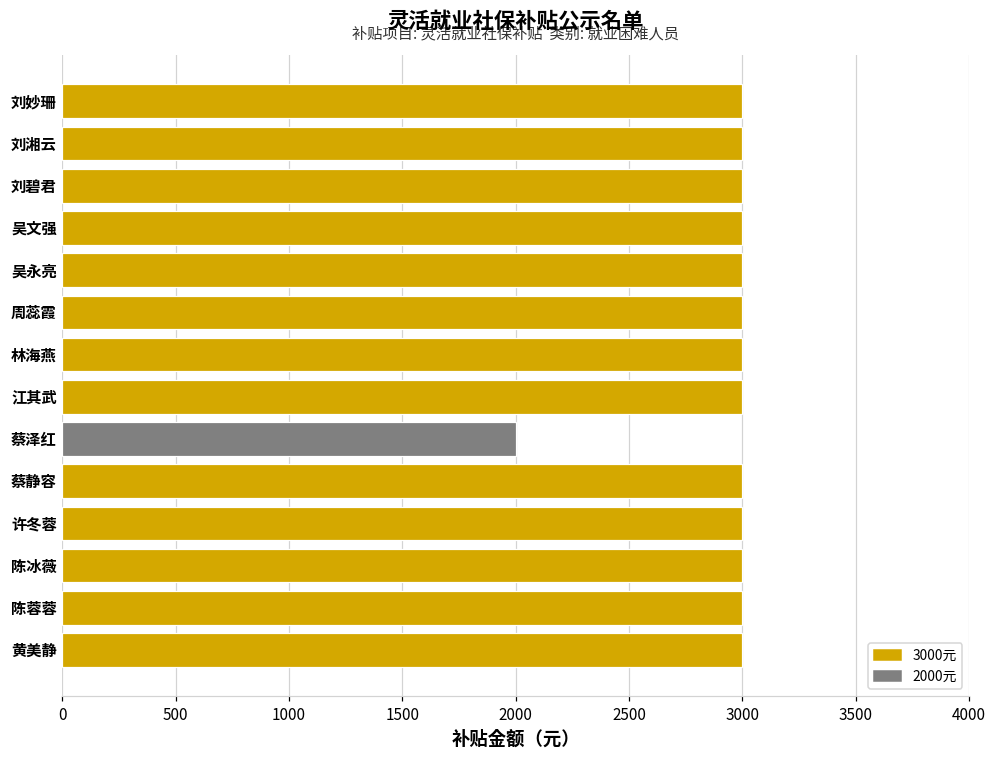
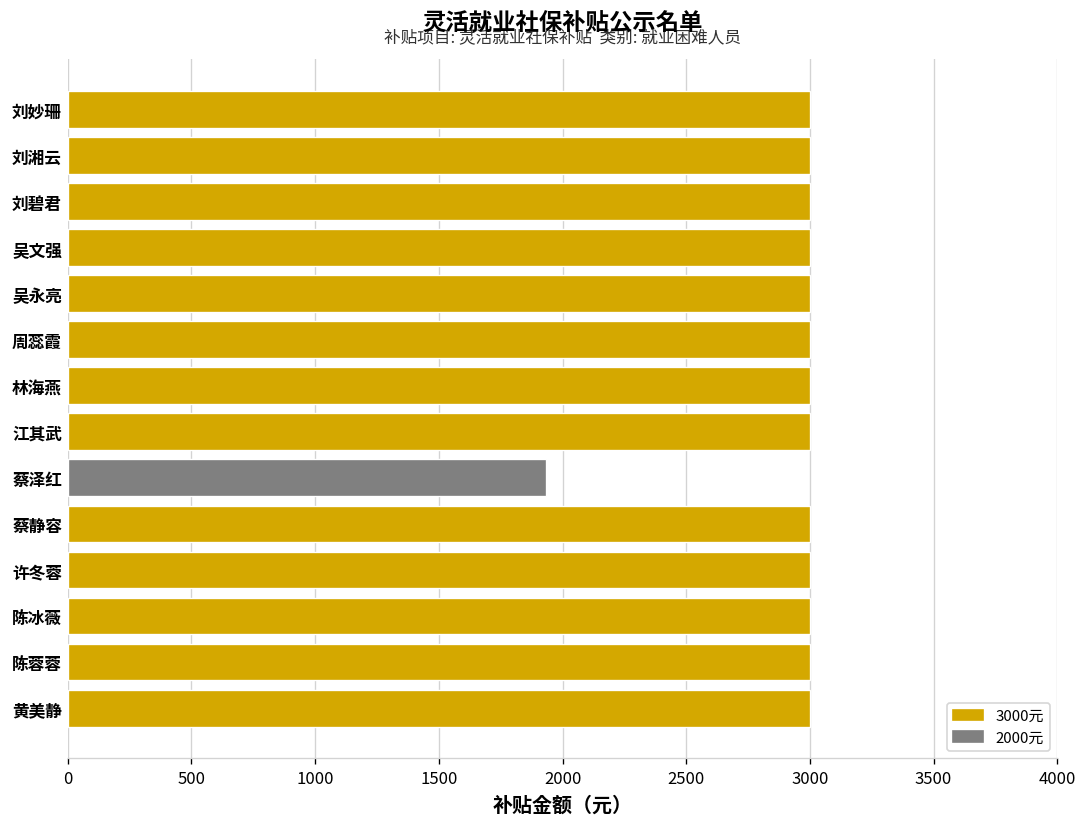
蔡泽红: 2000 -> 1930
